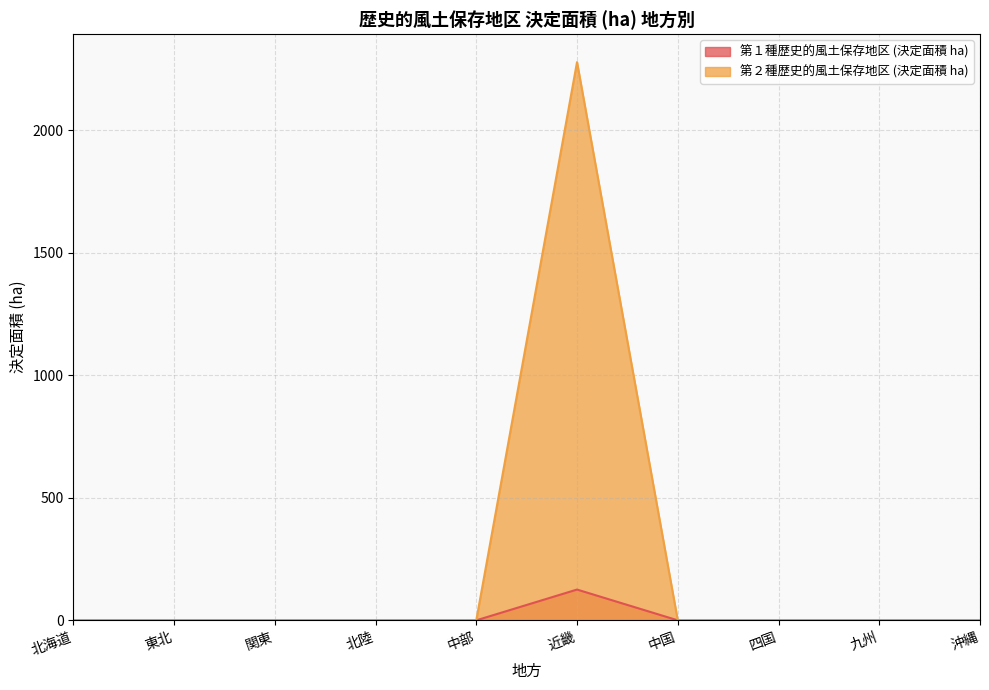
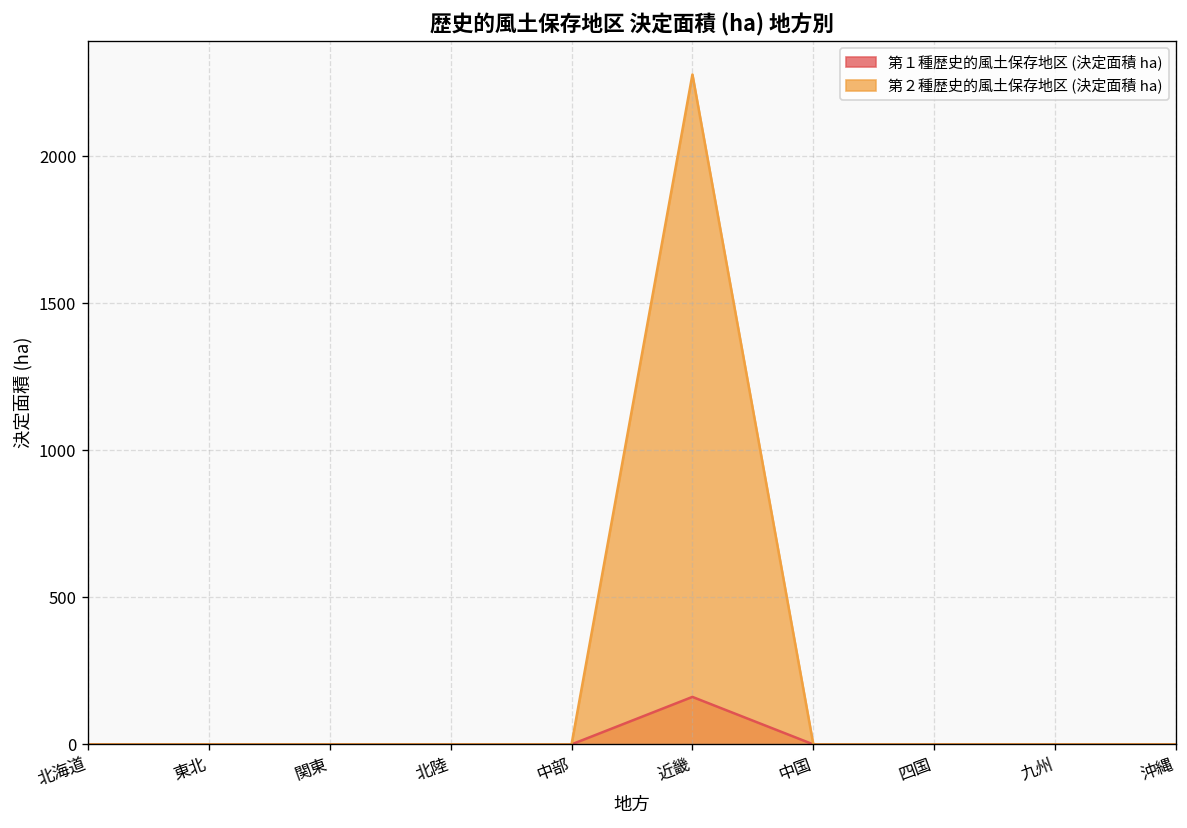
第１種歴史的風土保存地区 (決定面積 ha), 近畿: 130 -> 160
